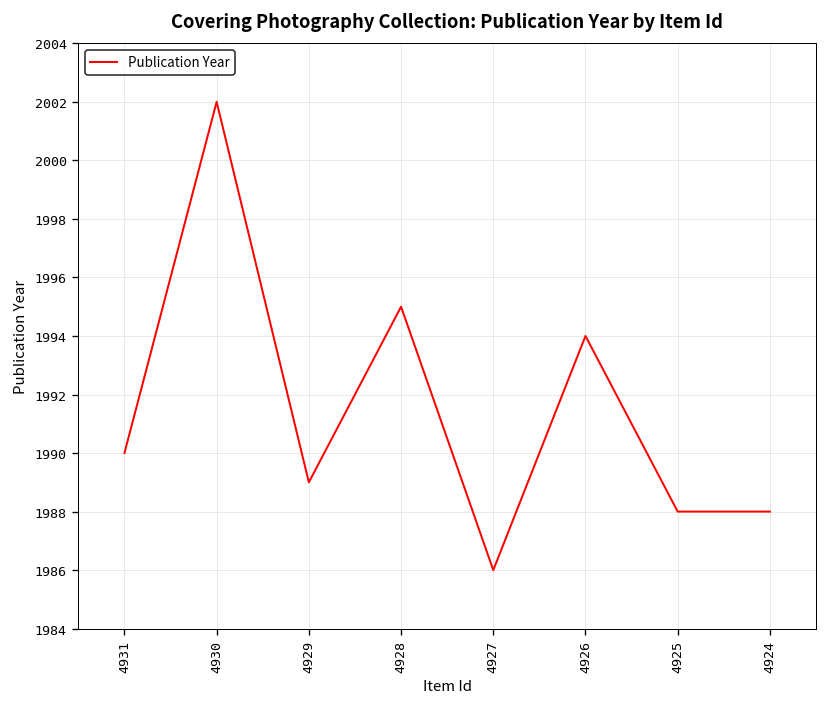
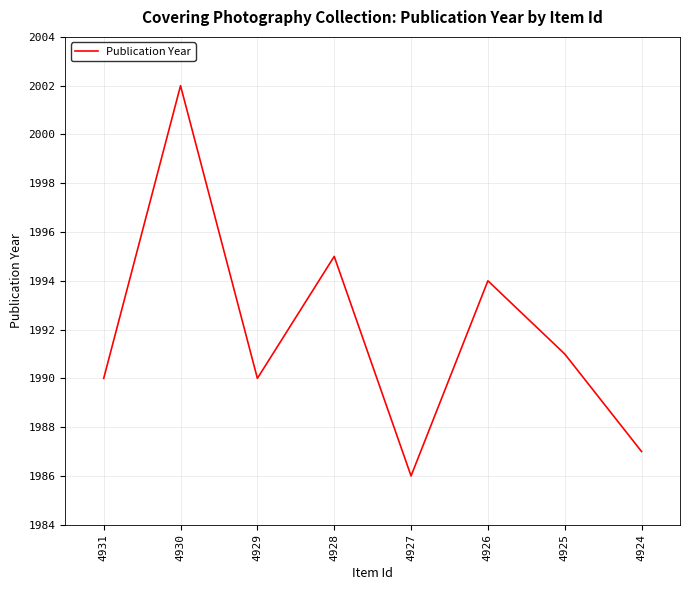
4929: 1989 -> 1990
4925: 1988 -> 1991
4924: 1988 -> 1987
